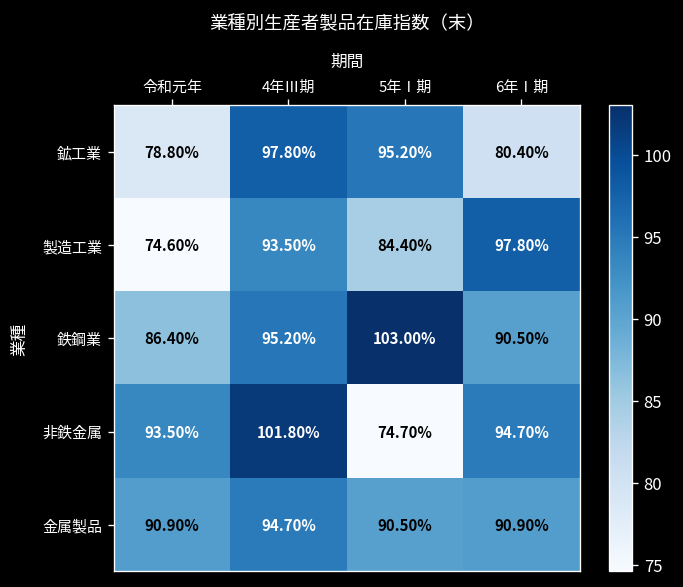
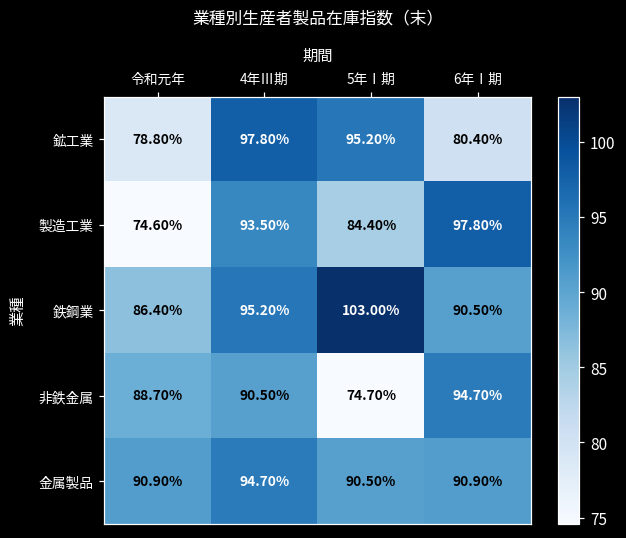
非鉄金属, 令和元年: 93.50% -> 88.70%
非鉄金属, 4年Ⅲ期: 101.80% -> 90.50%
